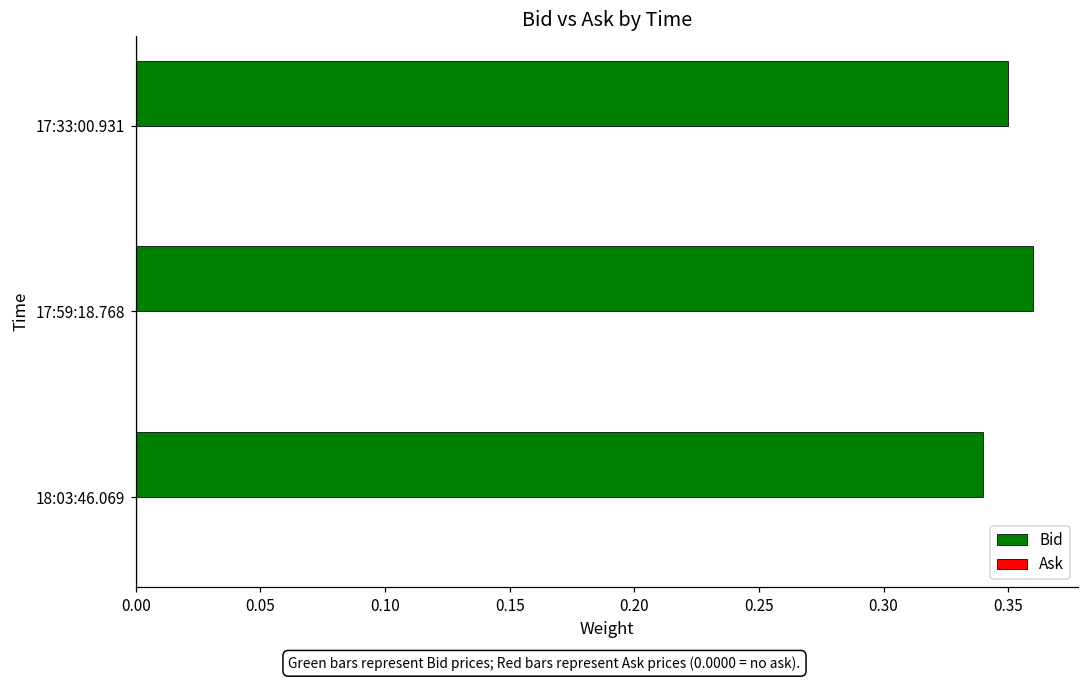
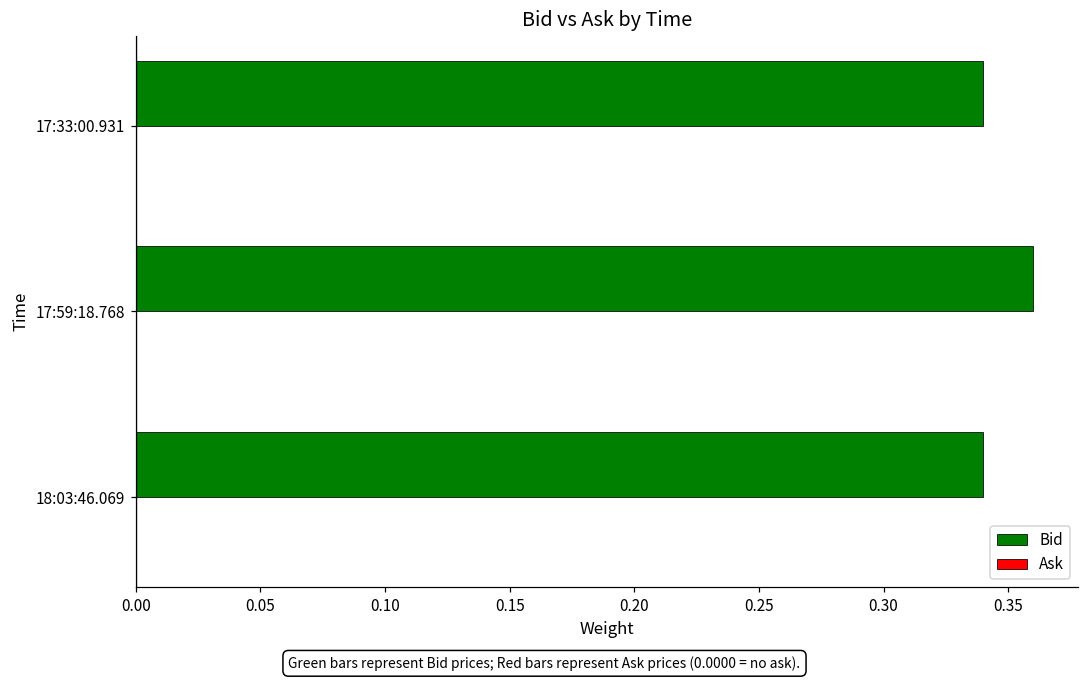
Bid, 17:33:00.931: 0.35 -> 0.34
